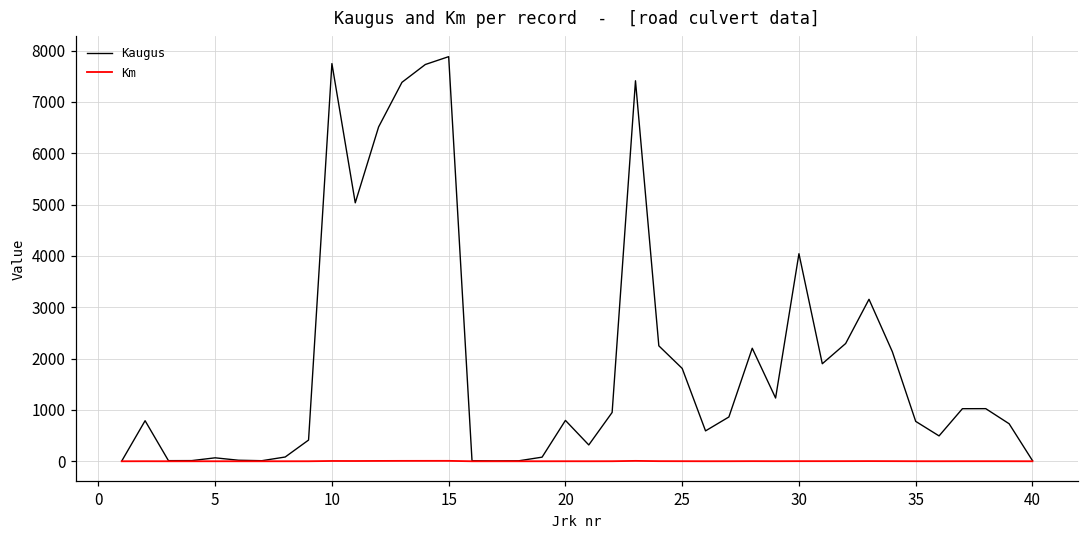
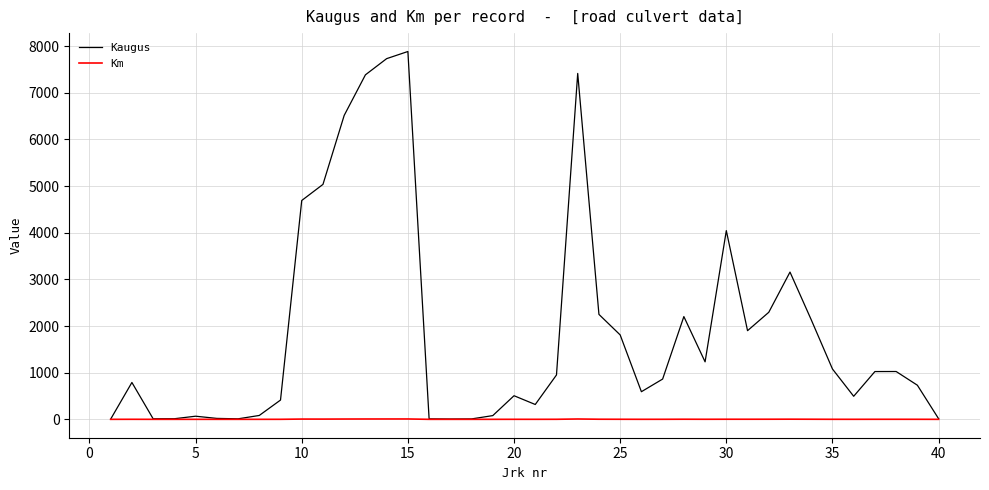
Kaugus, 10: 7700 -> 4700
Kaugus, 20: 800 -> 500
Kaugus, 35: 800 -> 1100
